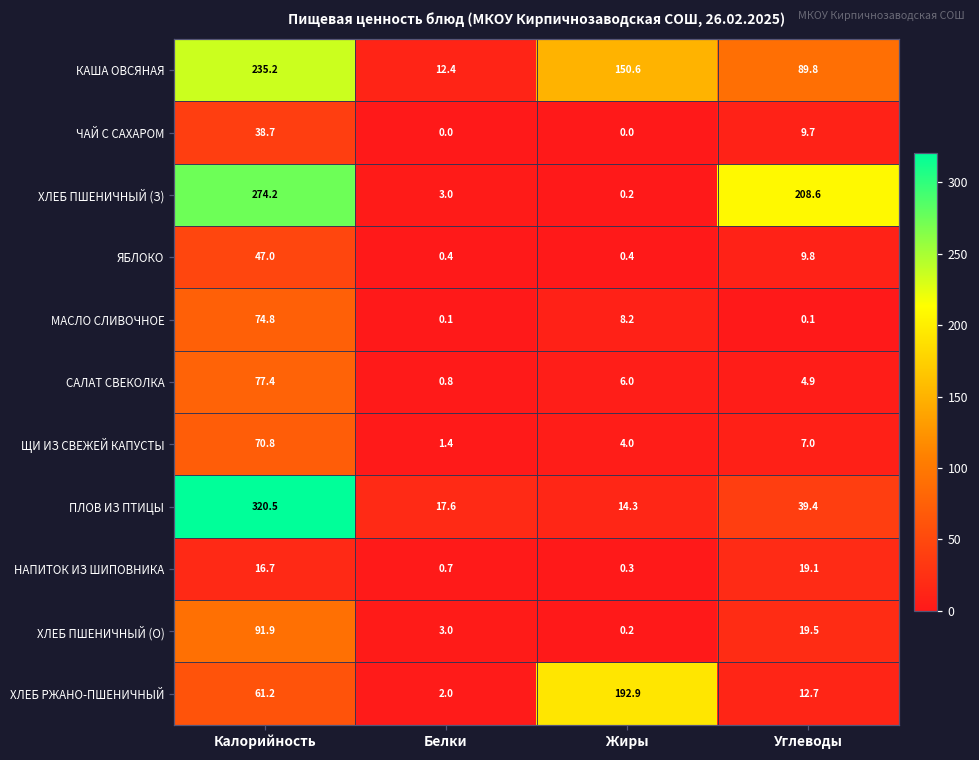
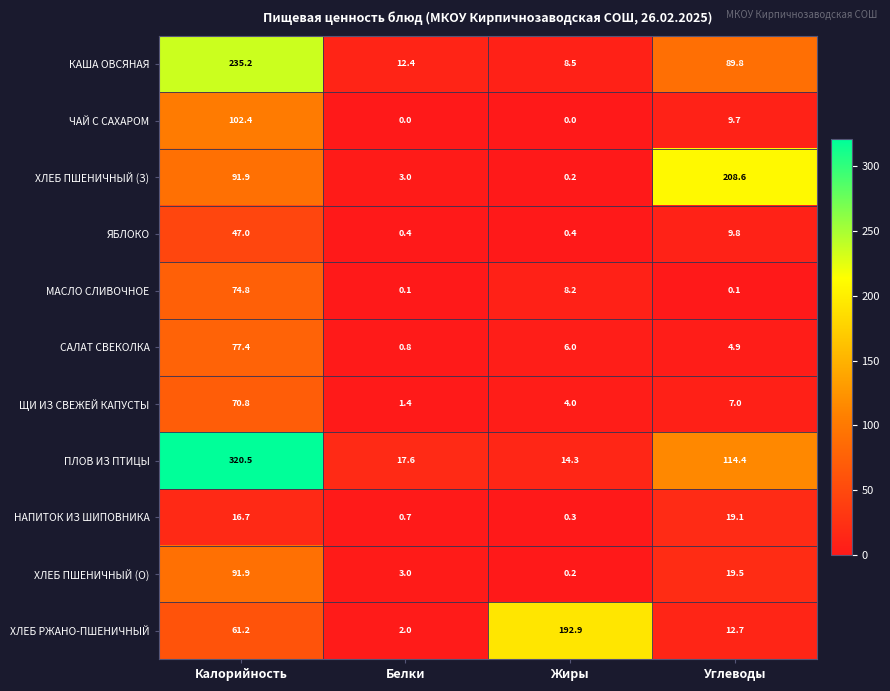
КАША ОВСЯНАЯ, Жиры: 150.6 -> 8.5
ЧАЙ С САХАРОМ, Калорийность: 38.7 -> 102.4
ХЛЕБ ПШЕНИЧНЫЙ (З), Калорийность: 274.2 -> 91.9
ПЛОВ ИЗ ПТИЦЫ, Углеводы: 39.4 -> 114.4
